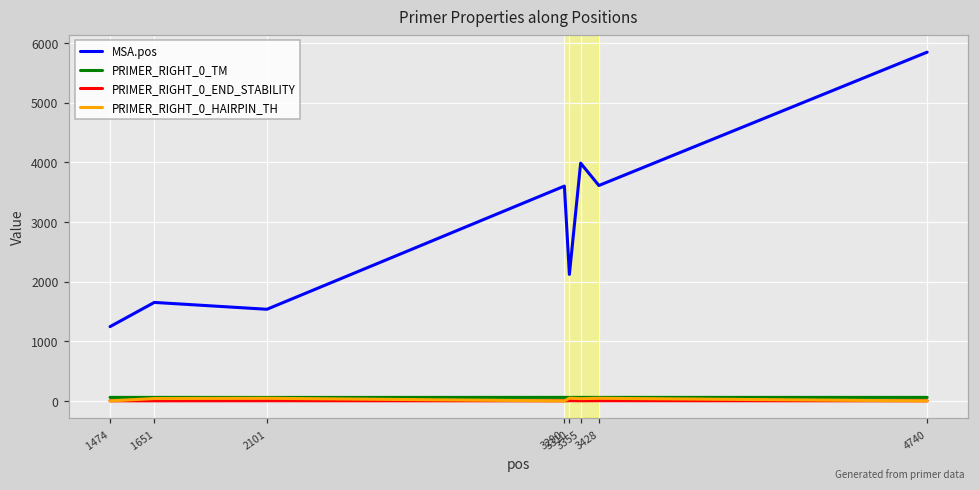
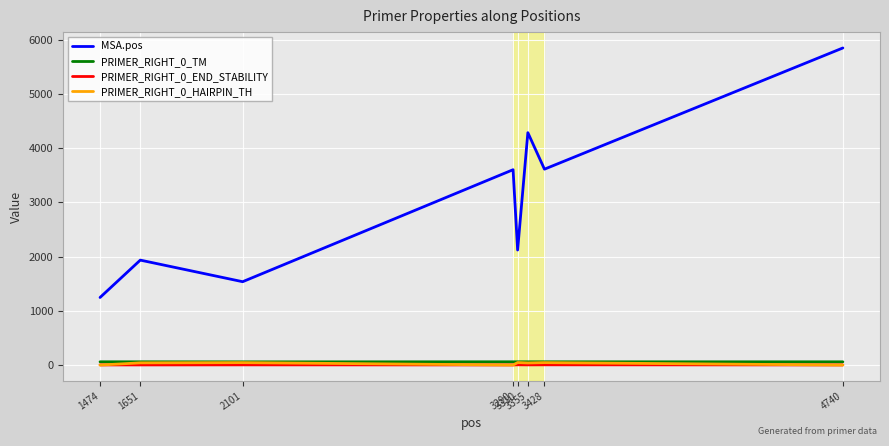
MSA.pos, 1651: 1700 -> 1900
MSA.pos, 3355: 4000 -> 4300
